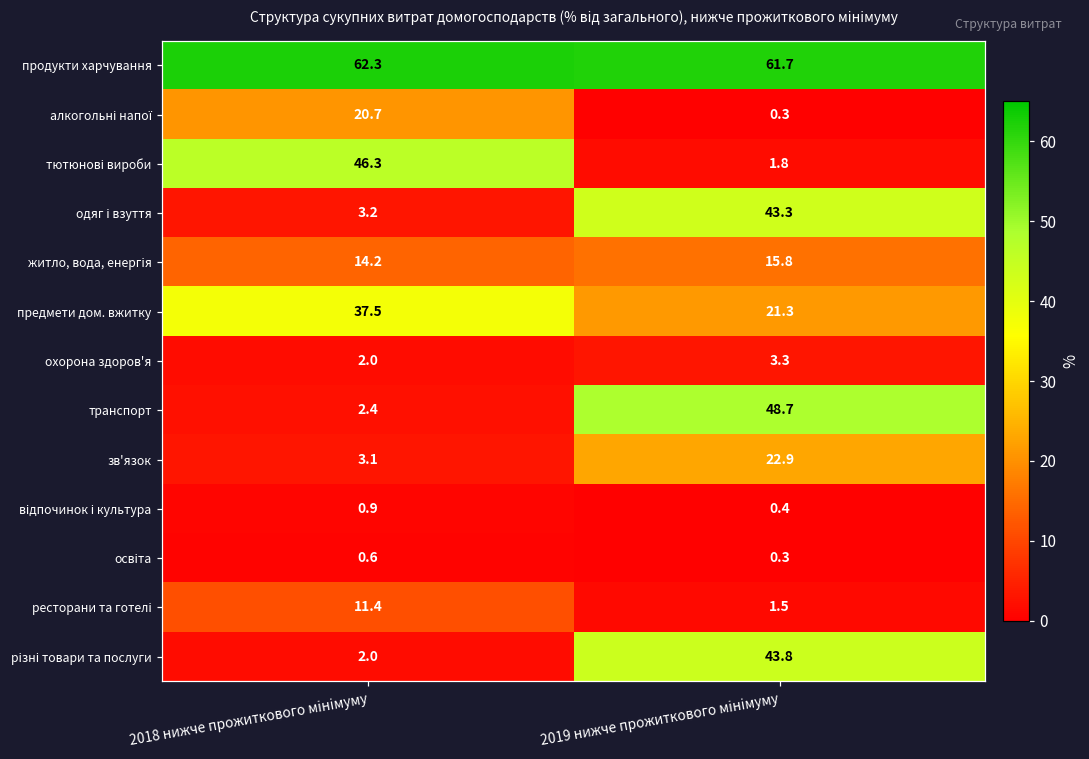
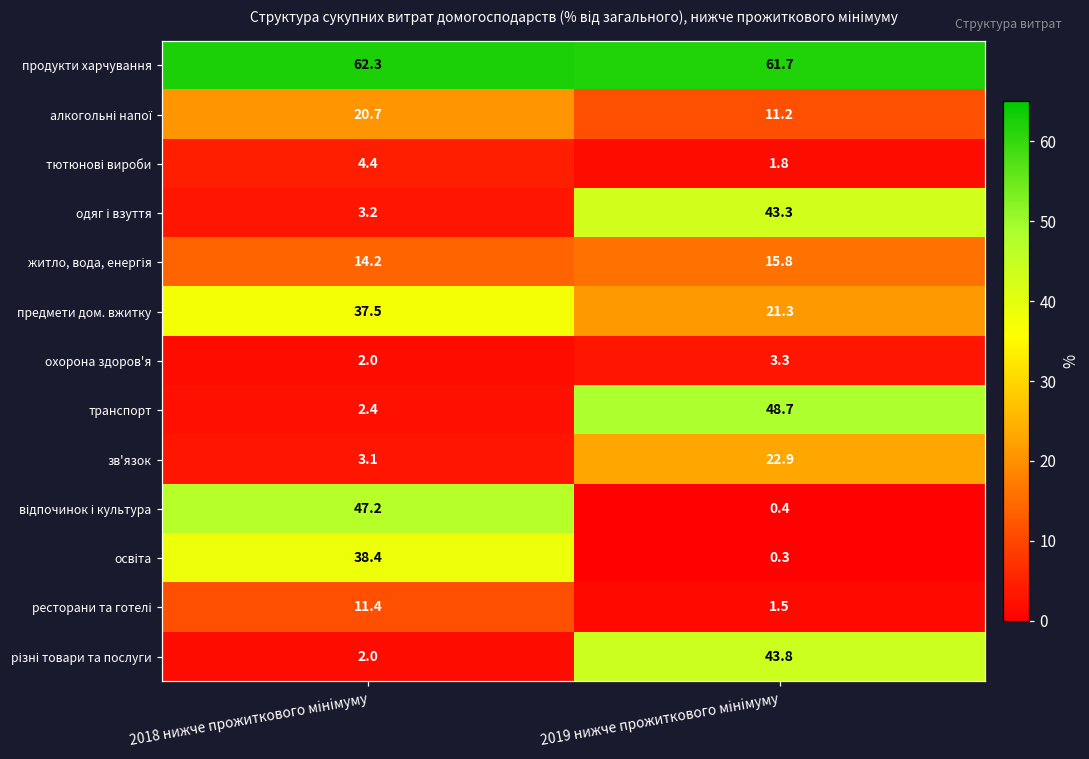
алкогольні напої, 2019 нижче прожиткового мінімуму: 0.3 -> 11.2
тютюнові вироби, 2018 нижче прожиткового мінімуму: 46.3 -> 4.4
відпочинок і культура, 2018 нижче прожиткового мінімуму: 0.9 -> 47.2
освіта, 2018 нижче прожиткового мінімуму: 0.6 -> 38.4
